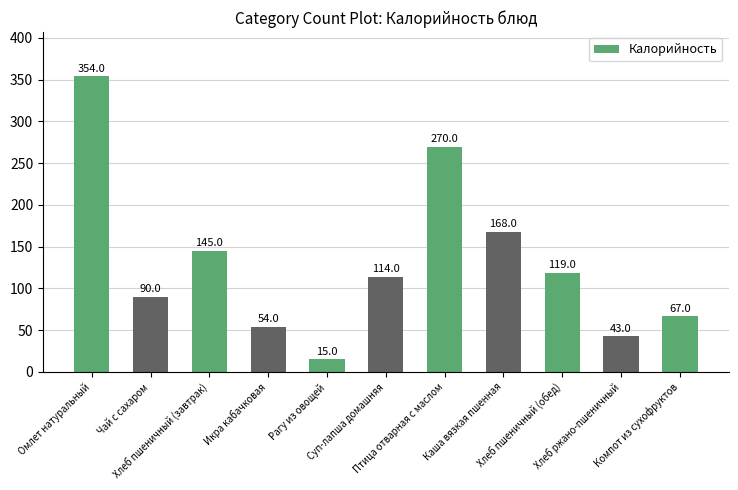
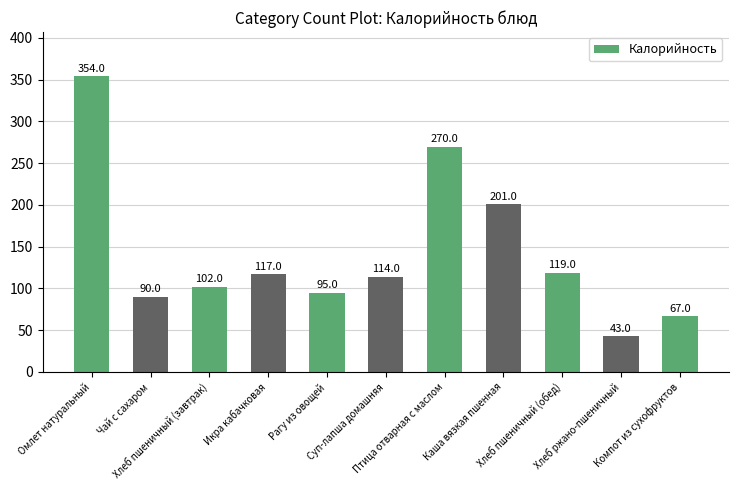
Хлеб пшеничный (завтрак): 145.0 -> 102.0
Икра кабачковая: 54.0 -> 117.0
Рагу из овощей: 15.0 -> 95.0
Каша вязкая пшенная: 168.0 -> 201.0
